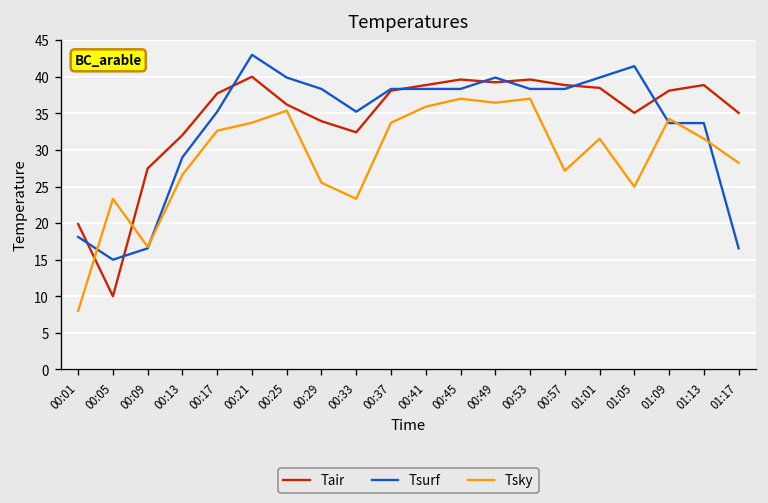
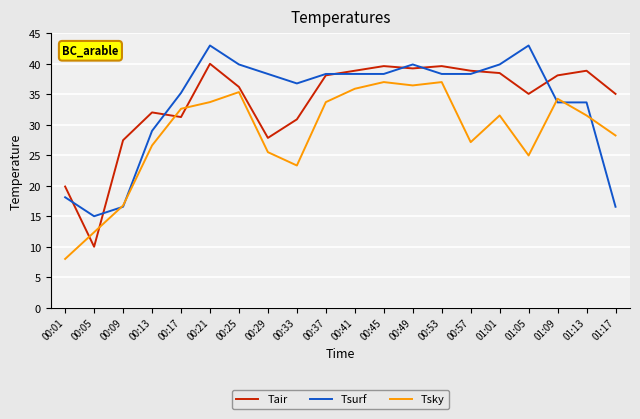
Tsky, 00:05: 23 -> 12
Tair, 00:17: 38 -> 31
Tair, 00:29: 34 -> 28
Tair, 00:33: 32 -> 31
Tsurf, 00:33: 35 -> 37
Tsurf, 01:05: 41 -> 43
